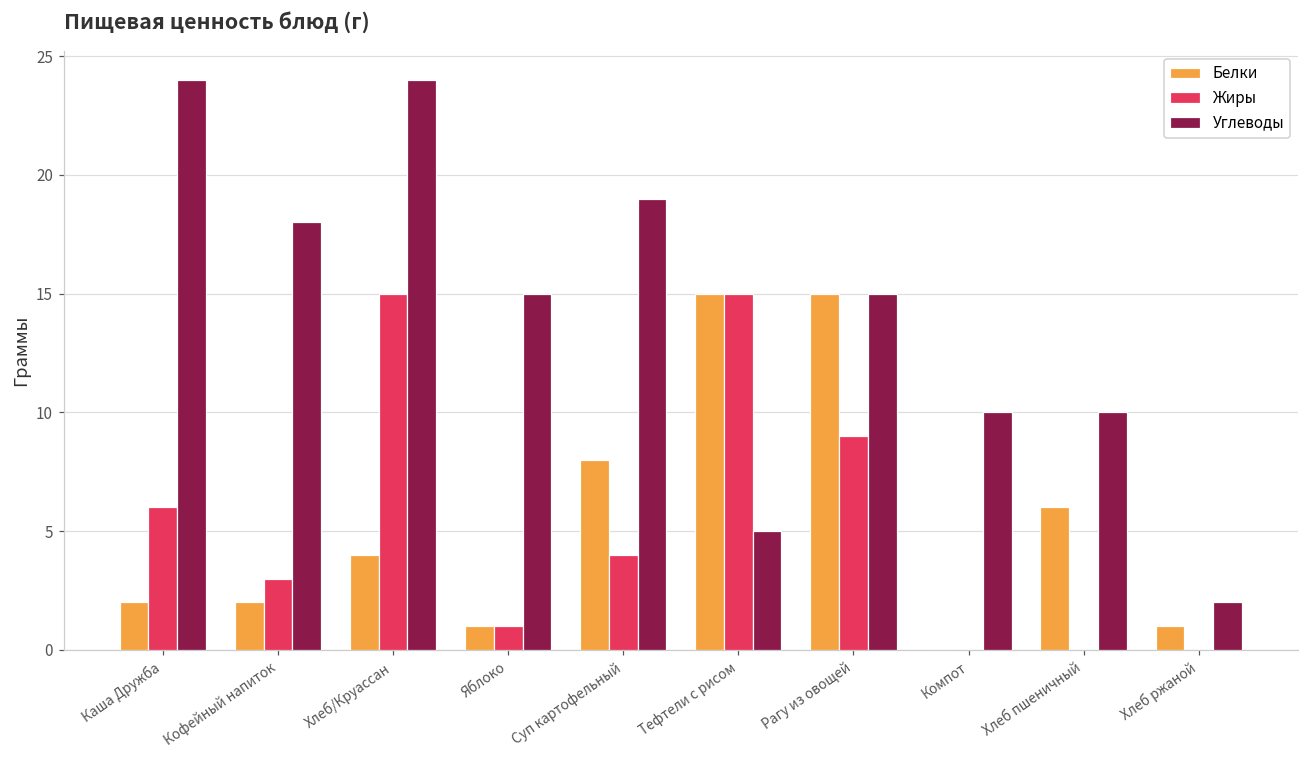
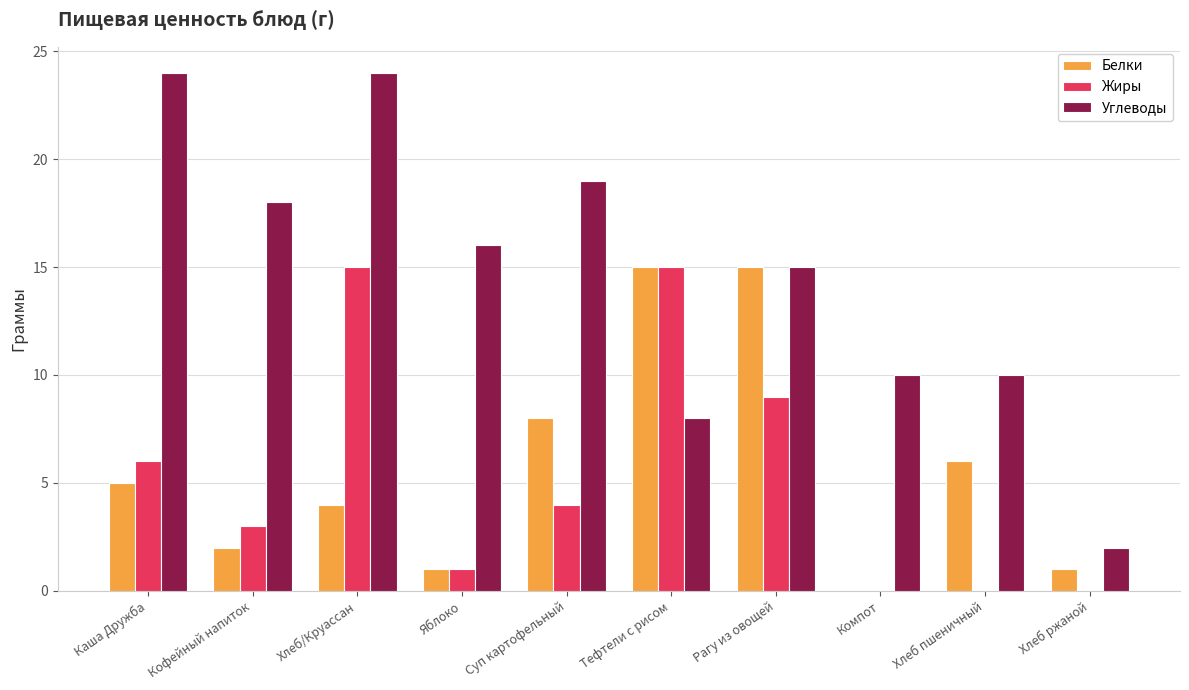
Белки, Каша Дружба: 2 -> 5
Углеводы, Яблоко: 15 -> 16
Углеводы, Тефтели с рисом: 5 -> 8
